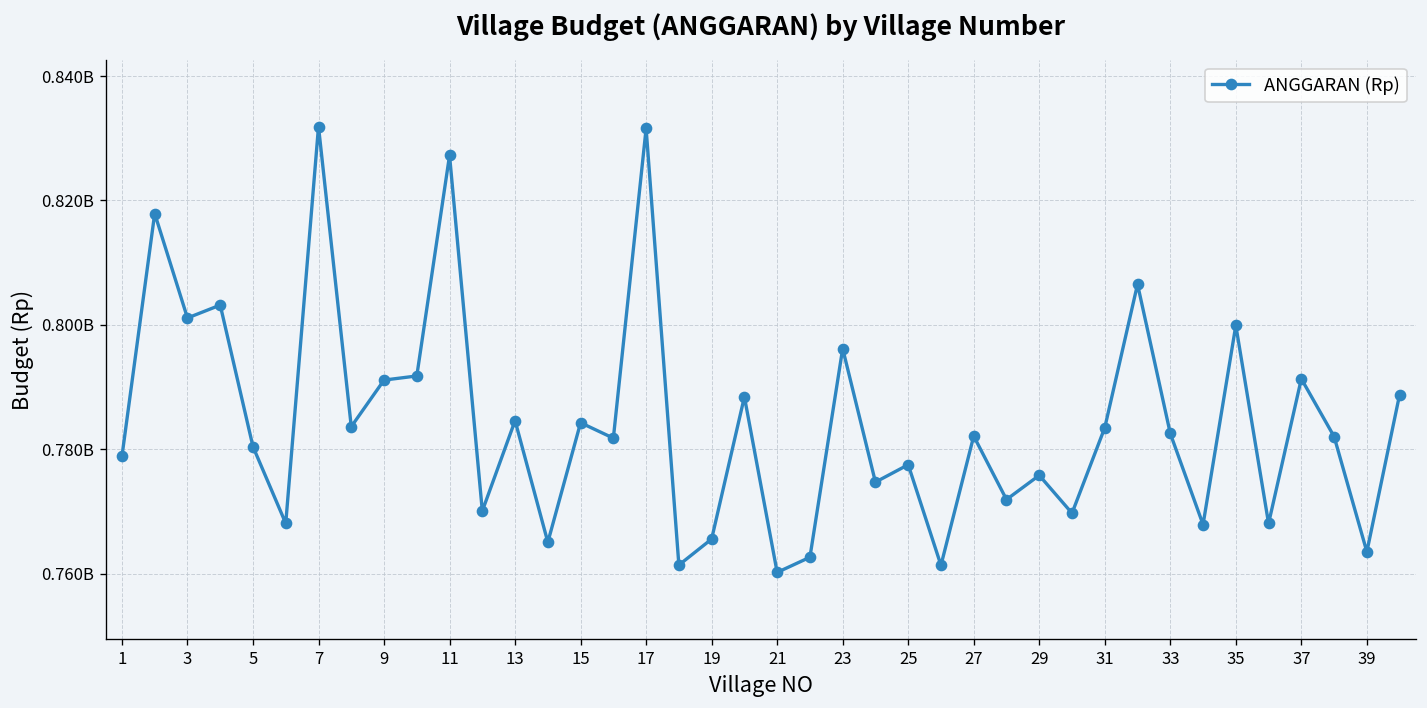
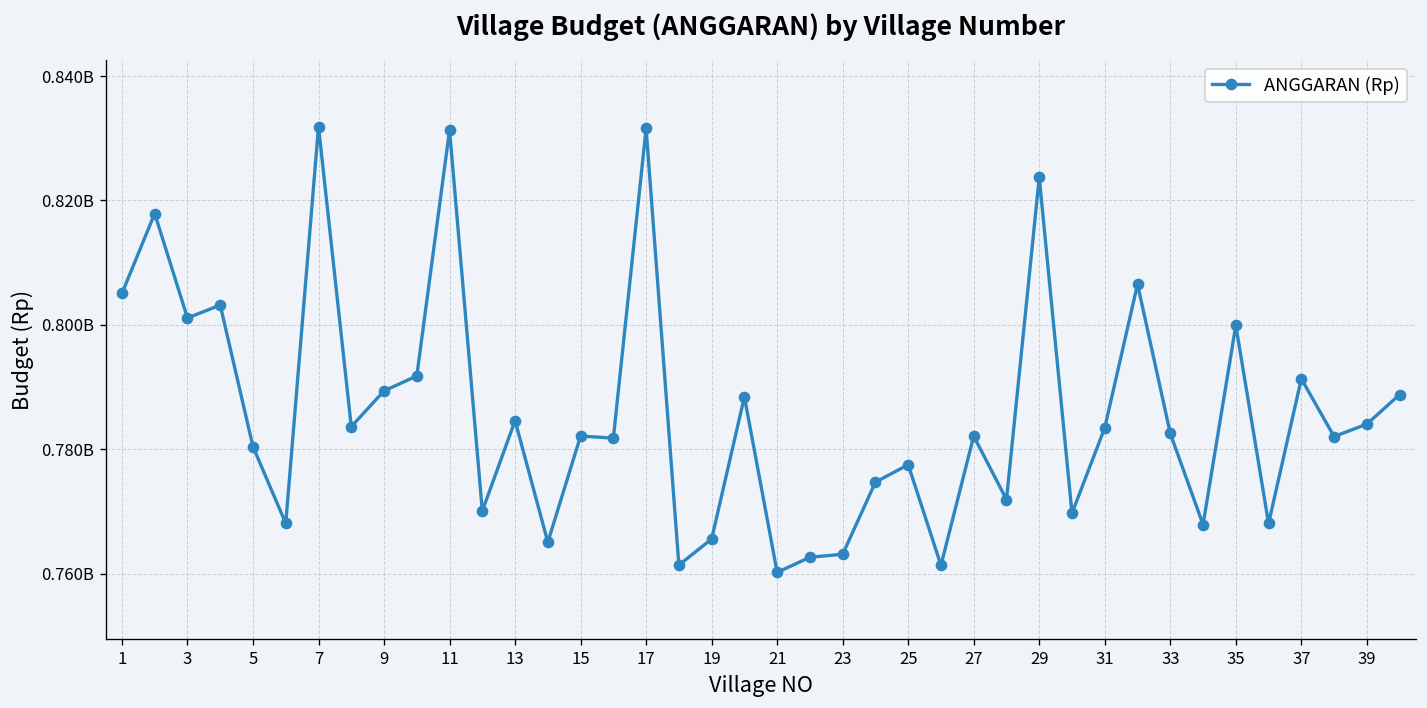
1: 779000000 -> 805000000
9: 791000000 -> 789000000
11: 827000000 -> 831000000
15: 784000000 -> 782000000
23: 796000000 -> 763000000
29: 776000000 -> 824000000
39: 764000000 -> 784000000
